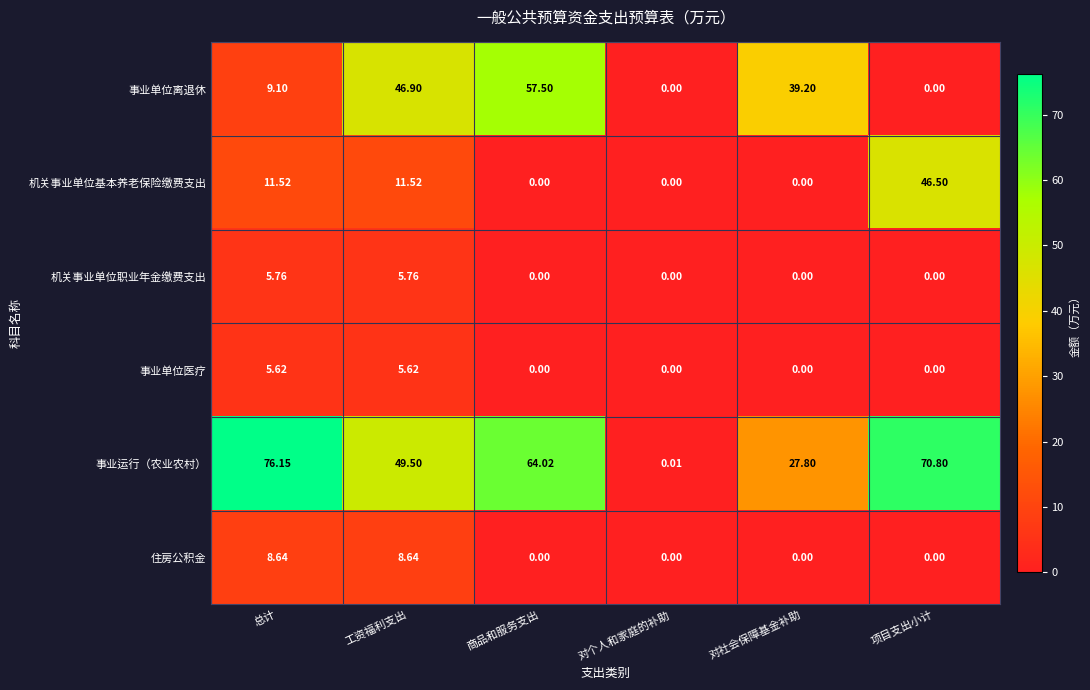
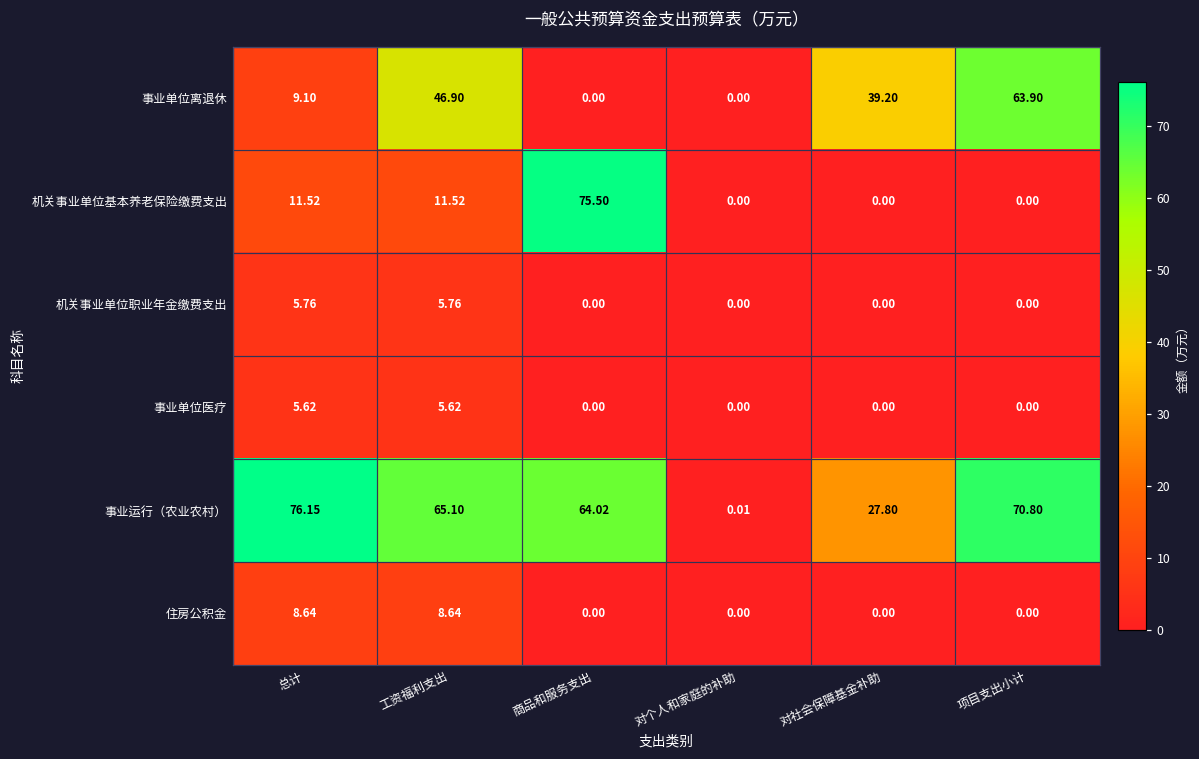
事业单位离退休, 商品和服务支出: 57.50 -> 0.00
事业单位离退休, 项目支出小计: 0.00 -> 63.90
机关事业单位基本养老保险缴费支出, 商品和服务支出: 0.00 -> 75.50
机关事业单位基本养老保险缴费支出, 项目支出小计: 46.50 -> 0.00
事业运行（农业农村）, 工资福利支出: 49.50 -> 65.10
